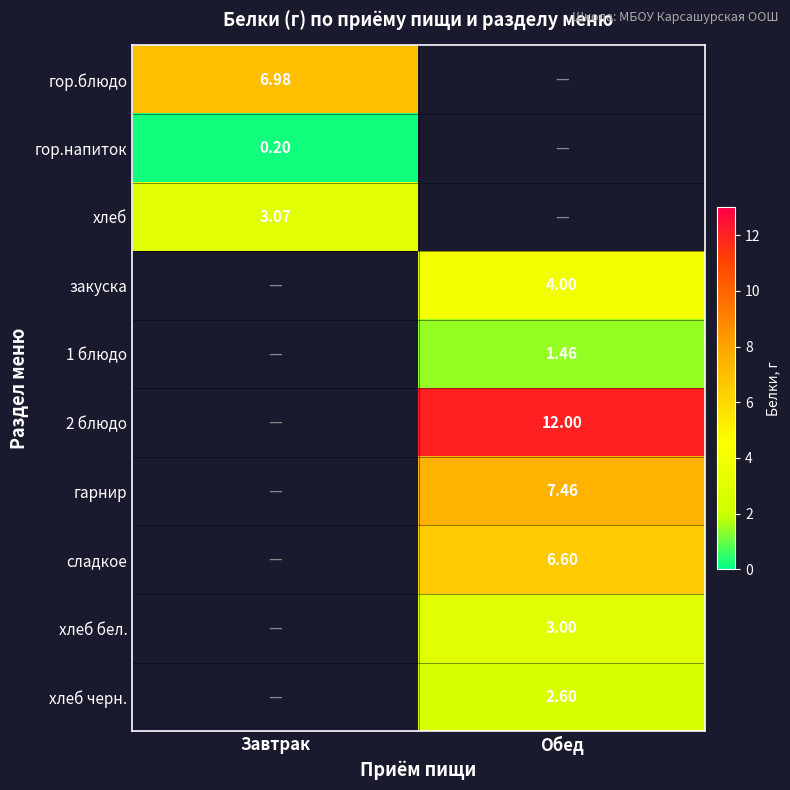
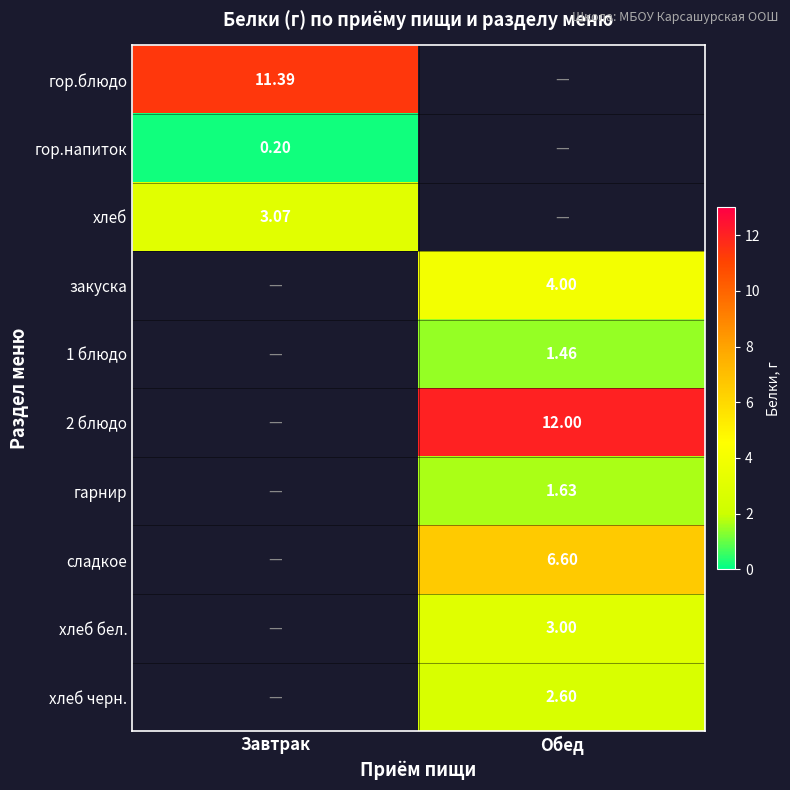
гор.блюдо, Завтрак: 6.98 -> 11.39
гарнир, Обед: 7.46 -> 1.63
